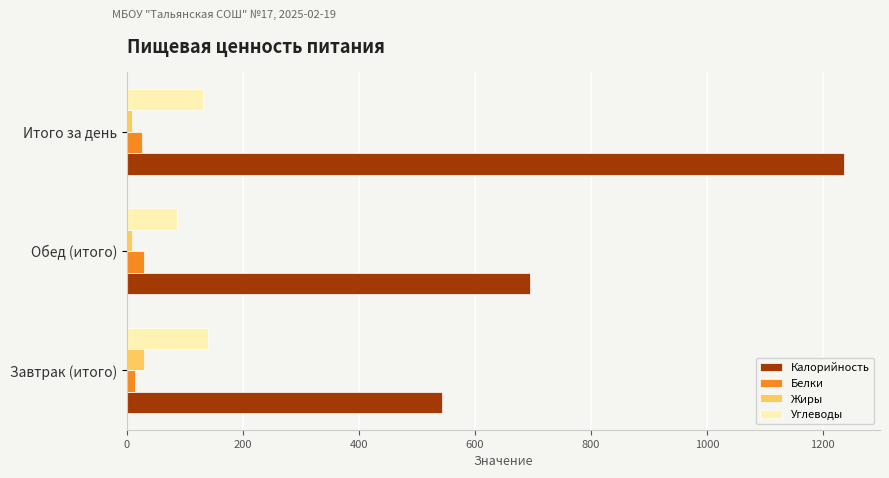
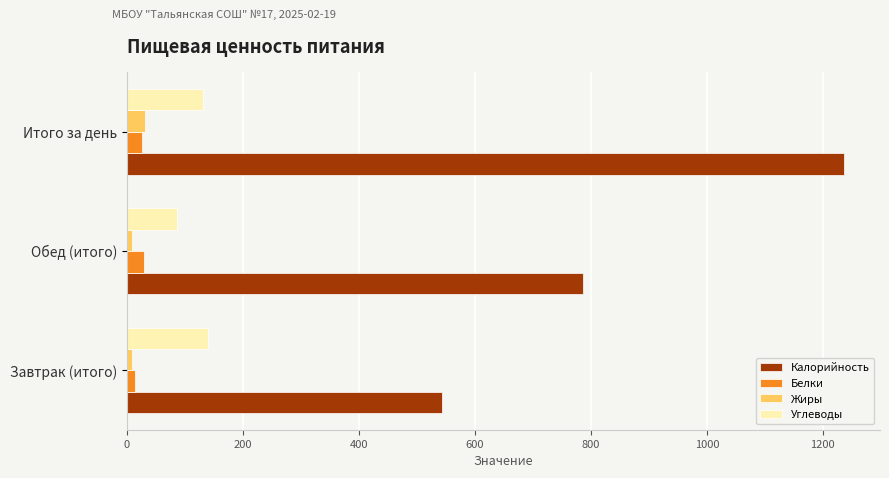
Жиры, Итого за день: 10 -> 30
Калорийность, Обед (итого): 690 -> 790
Жиры, Завтрак (итого): 30 -> 10
